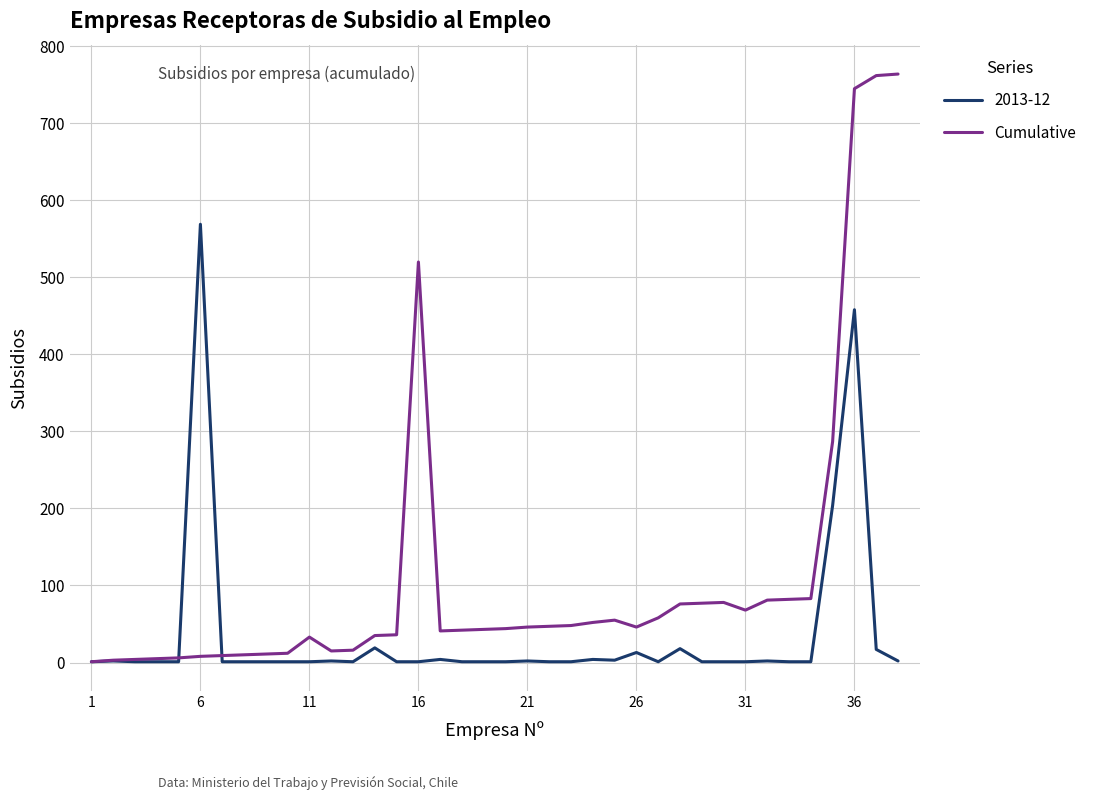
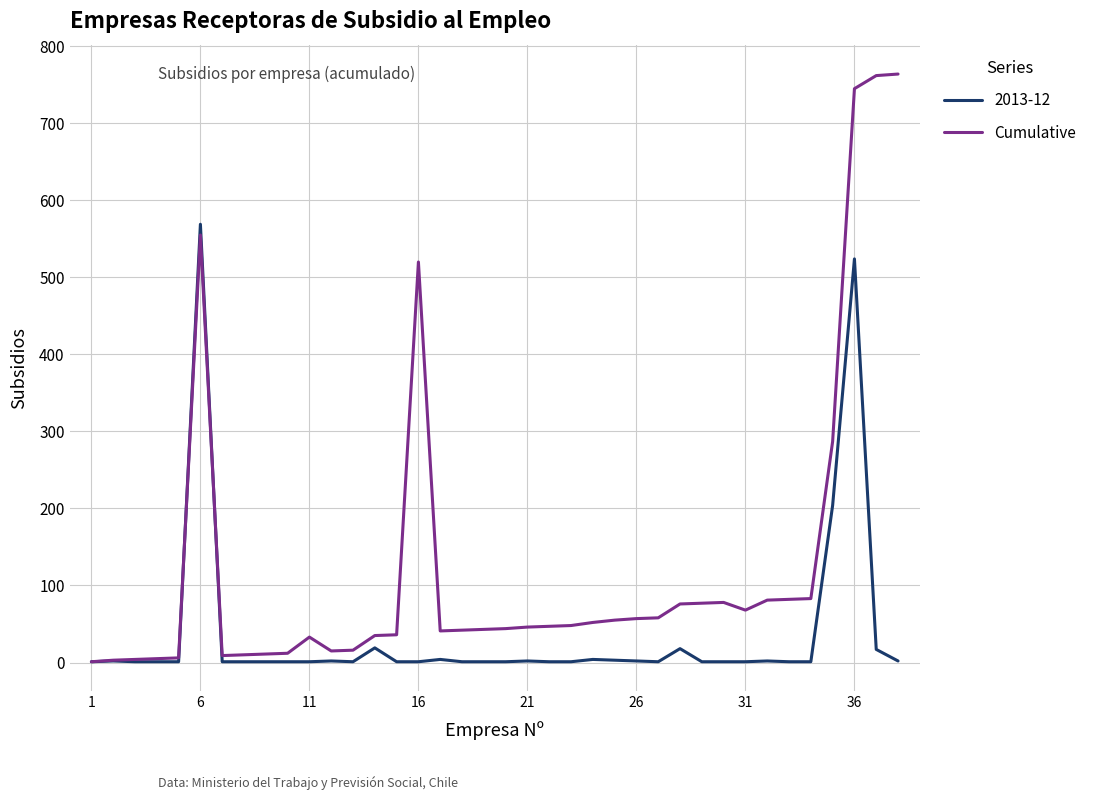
Cumulative, 6: 10 -> 560
2013-12, 26: 10 -> 0
Cumulative, 26: 50 -> 60
2013-12, 36: 460 -> 520
